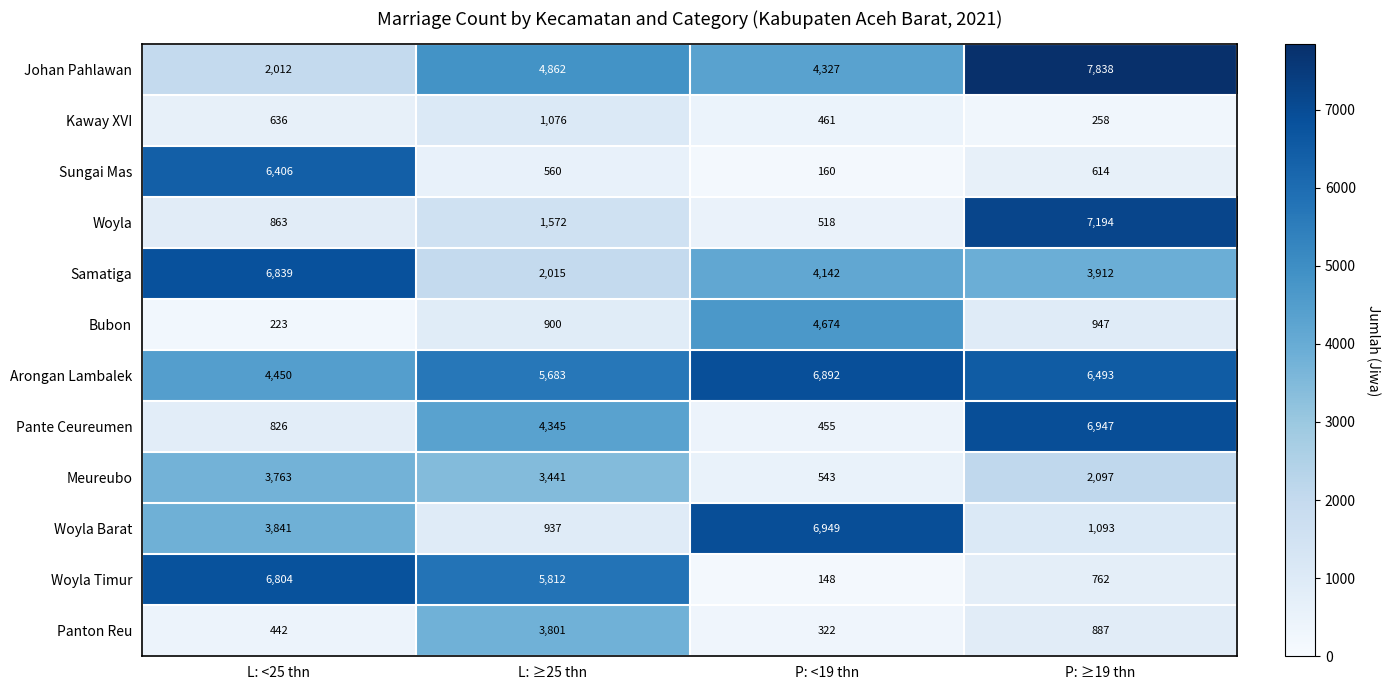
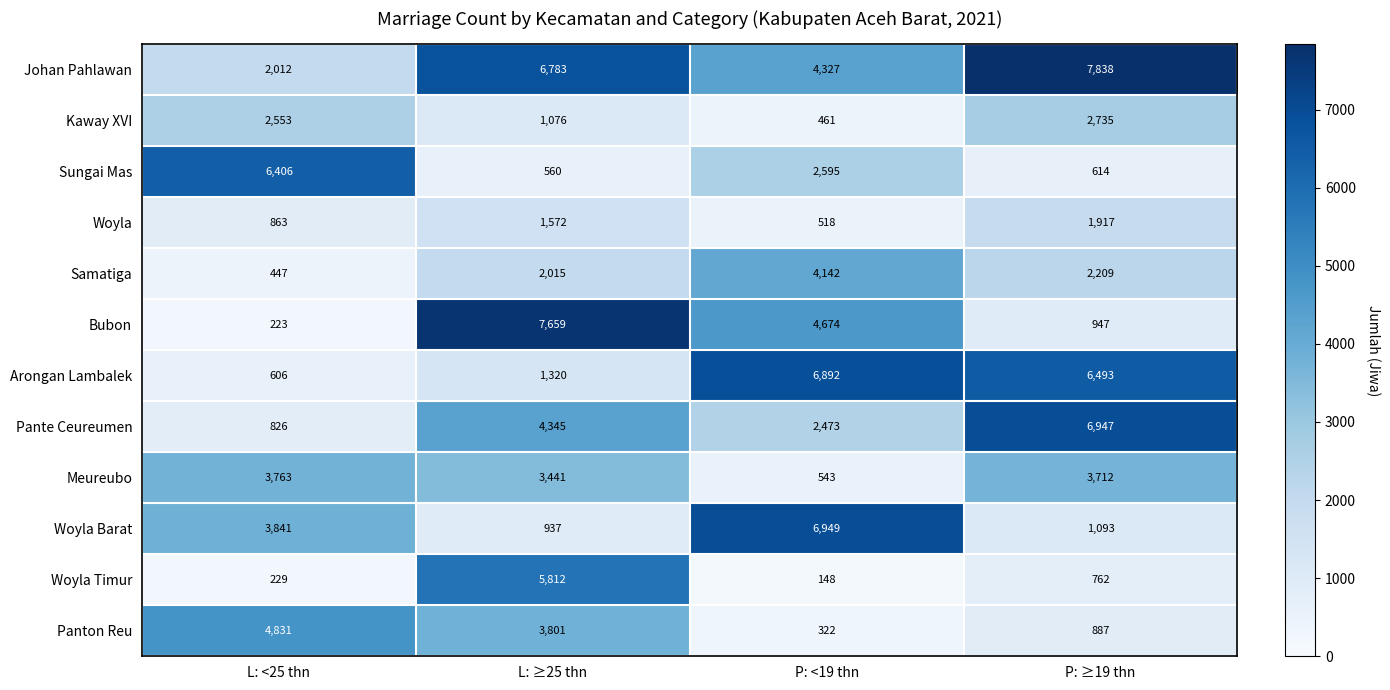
Johan Pahlawan, L: ≥25 thn: 4,862 -> 6,783
Kaway XVI, L: <25 thn: 636 -> 2,553
Kaway XVI, P: ≥19 thn: 258 -> 2,735
Sungai Mas, P: <19 thn: 160 -> 2,595
Woyla, P: ≥19 thn: 7,194 -> 1,917
Samatiga, L: <25 thn: 6,839 -> 447
Samatiga, P: ≥19 thn: 3,912 -> 2,209
Bubon, L: ≥25 thn: 900 -> 7,659
Arongan Lambalek, L: <25 thn: 4,450 -> 606
Arongan Lambalek, L: ≥25 thn: 5,683 -> 1,320
Pante Ceureumen, P: <19 thn: 455 -> 2,473
Meureubo, P: ≥19 thn: 2,097 -> 3,712
Woyla Timur, L: <25 thn: 6,804 -> 229
Panton Reu, L: <25 thn: 442 -> 4,831
